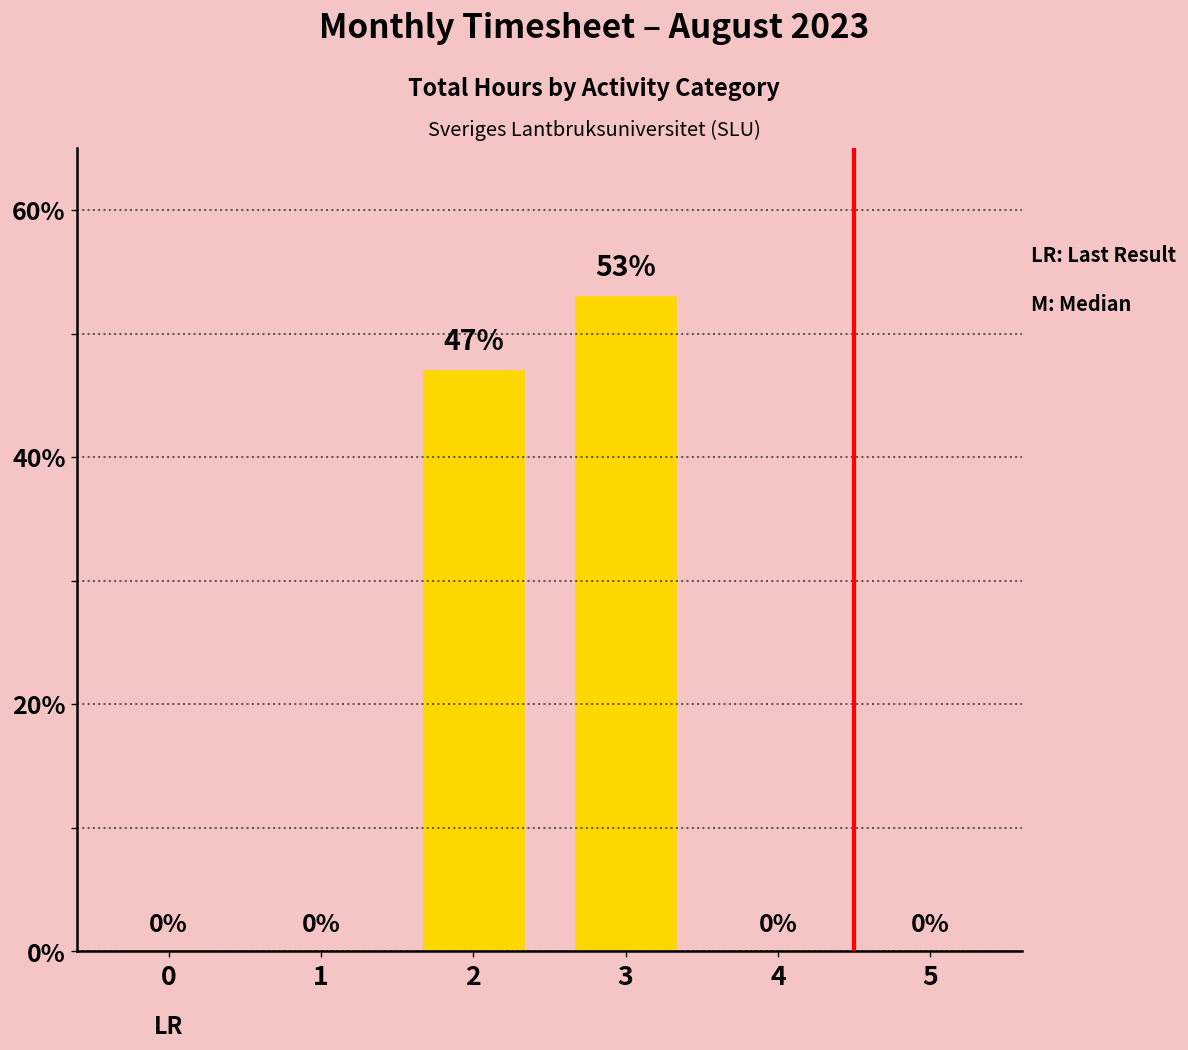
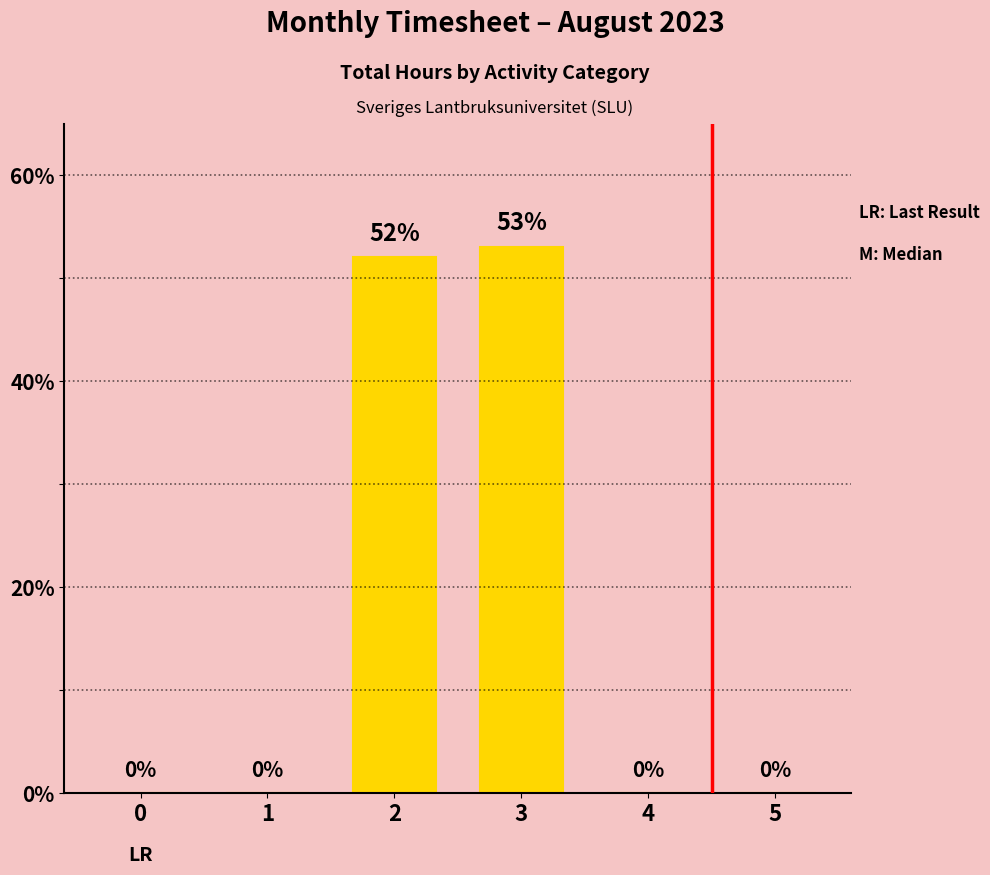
2: 47% -> 52%
